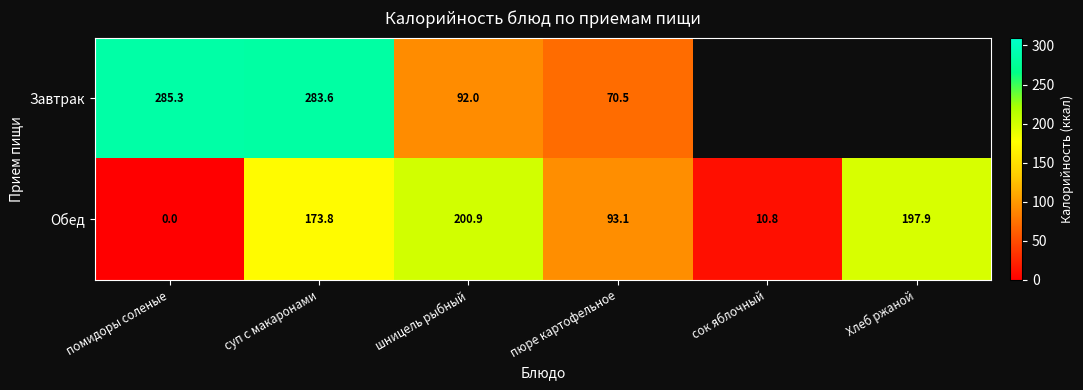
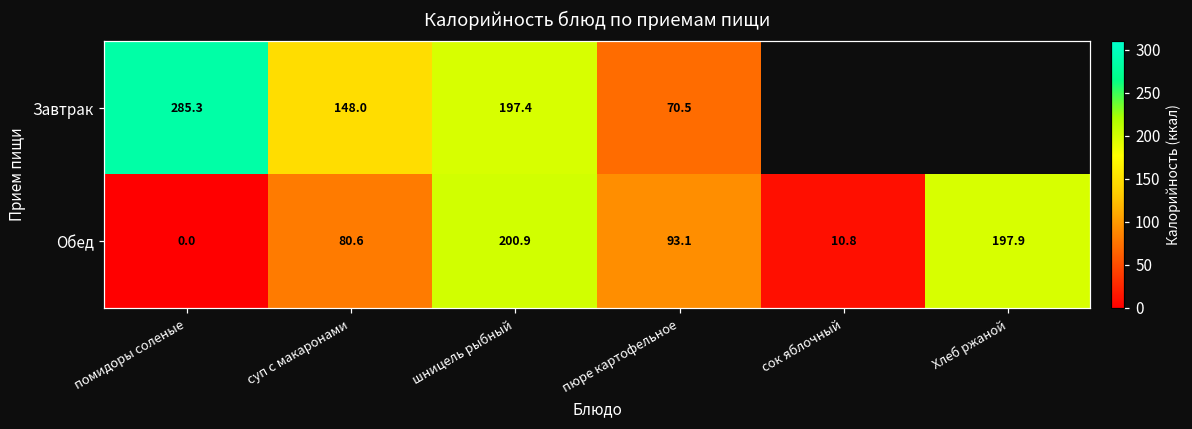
Завтрак, суп с макаронами: 283.6 -> 148.0
Завтрак, шницель рыбный: 92.0 -> 197.4
Обед, суп с макаронами: 173.8 -> 80.6
